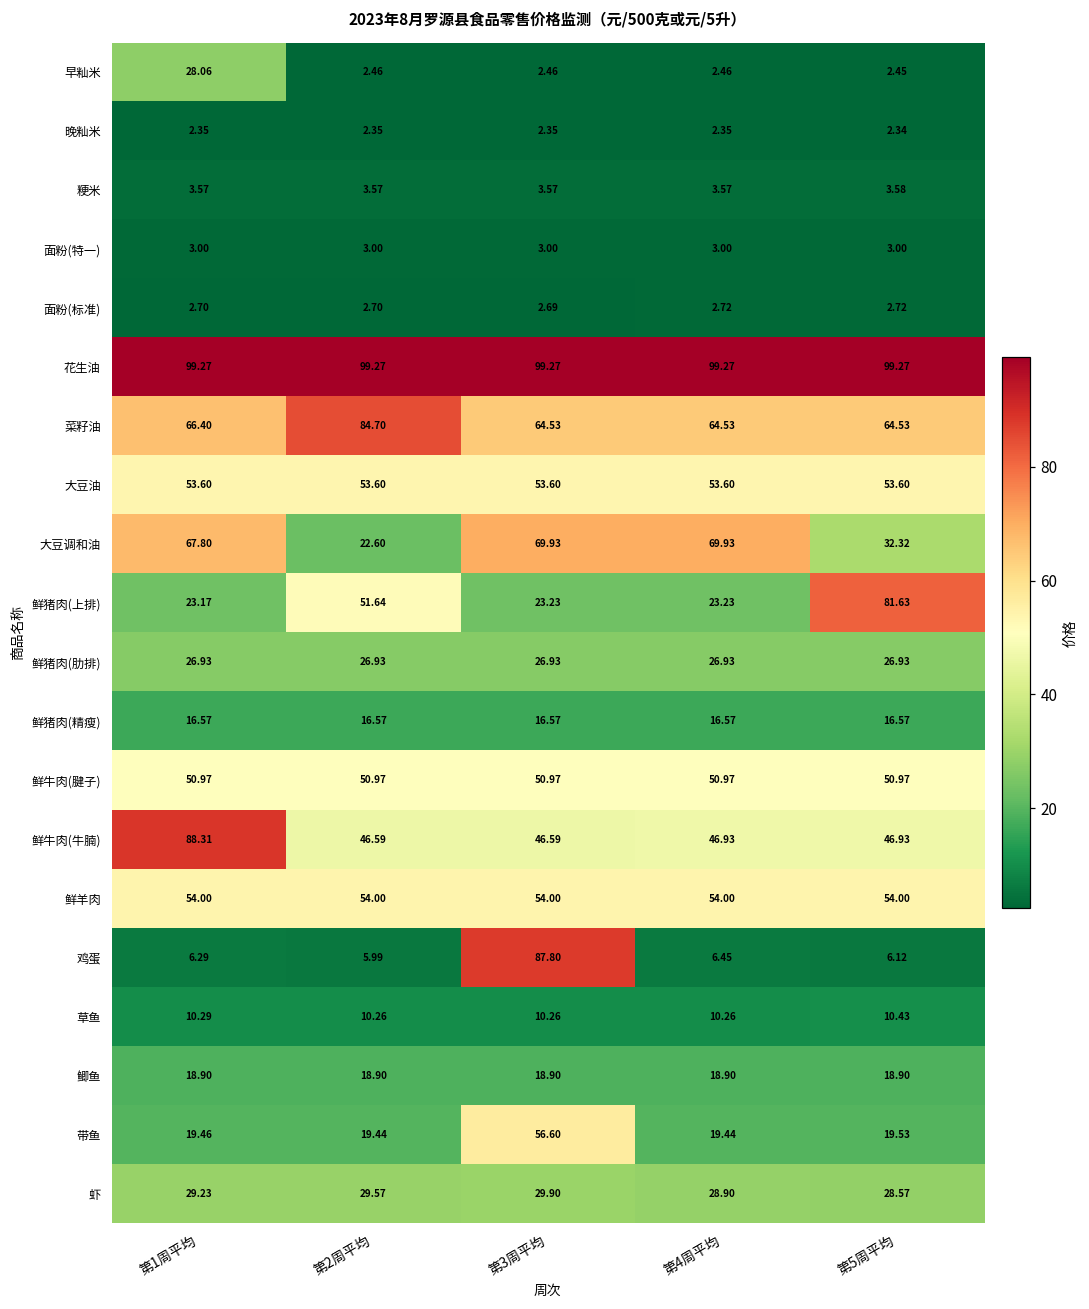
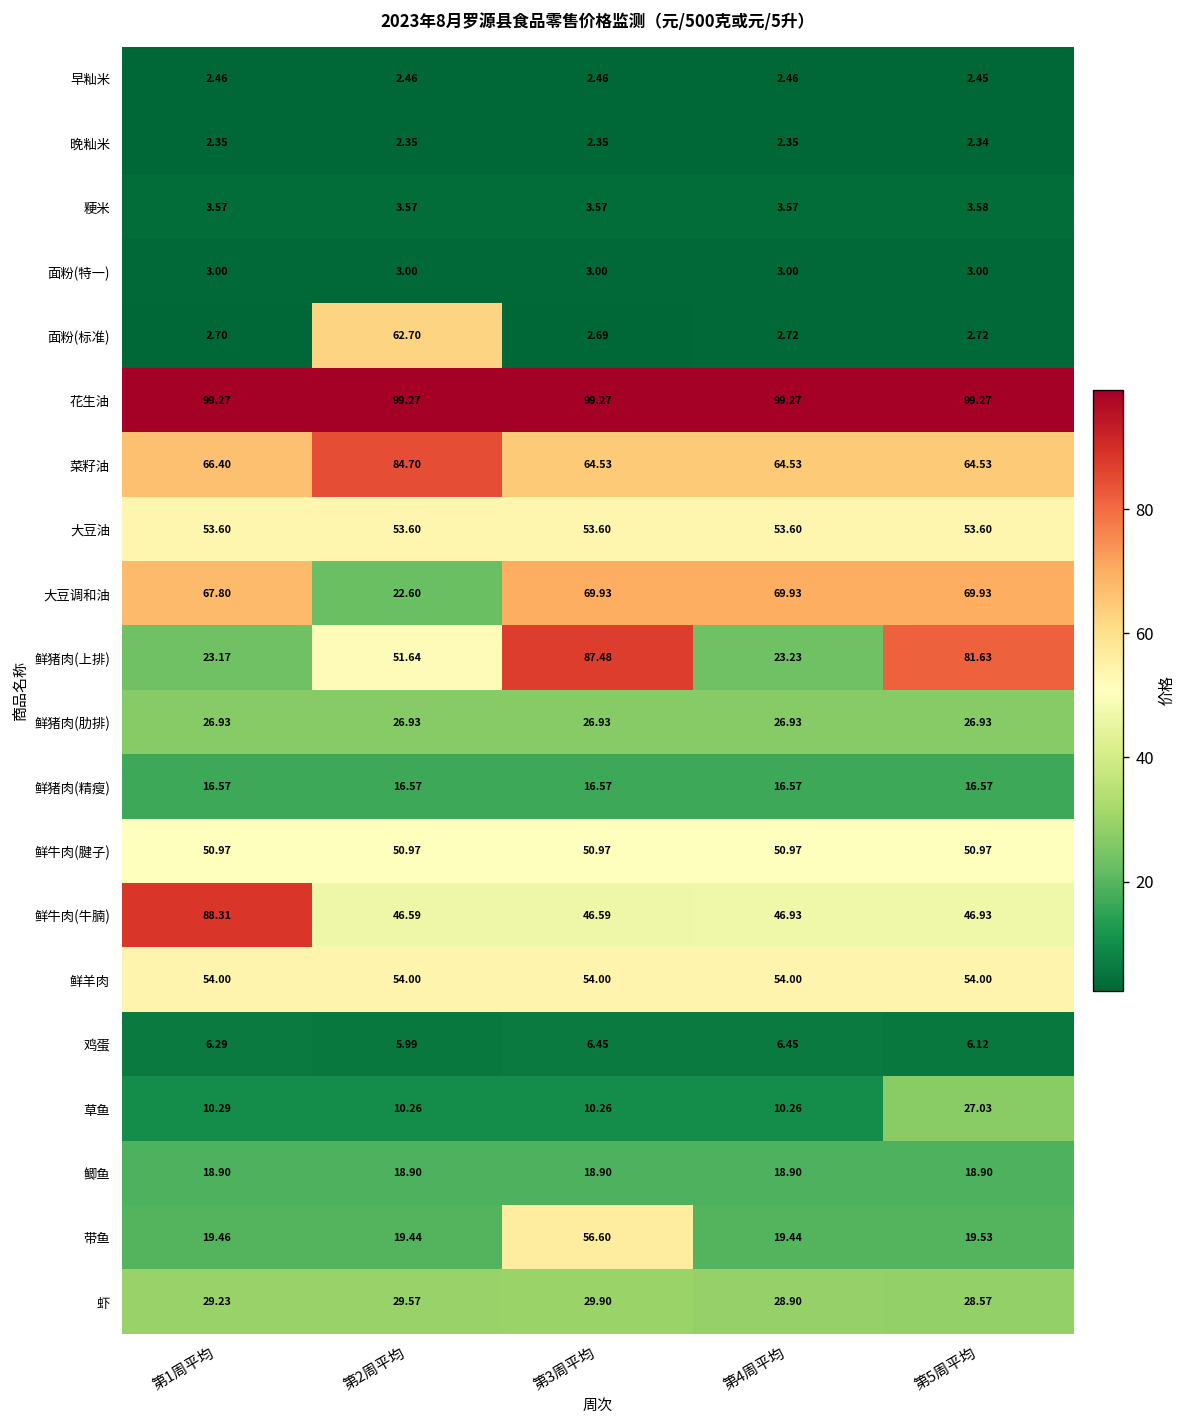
早籼米, 第1周平均: 28.06 -> 2.46
面粉(标准), 第2周平均: 2.70 -> 62.70
大豆调和油, 第5周平均: 32.32 -> 69.93
鲜猪肉(上排), 第3周平均: 23.23 -> 87.48
鸡蛋, 第3周平均: 87.80 -> 6.45
草鱼, 第5周平均: 10.43 -> 27.03
